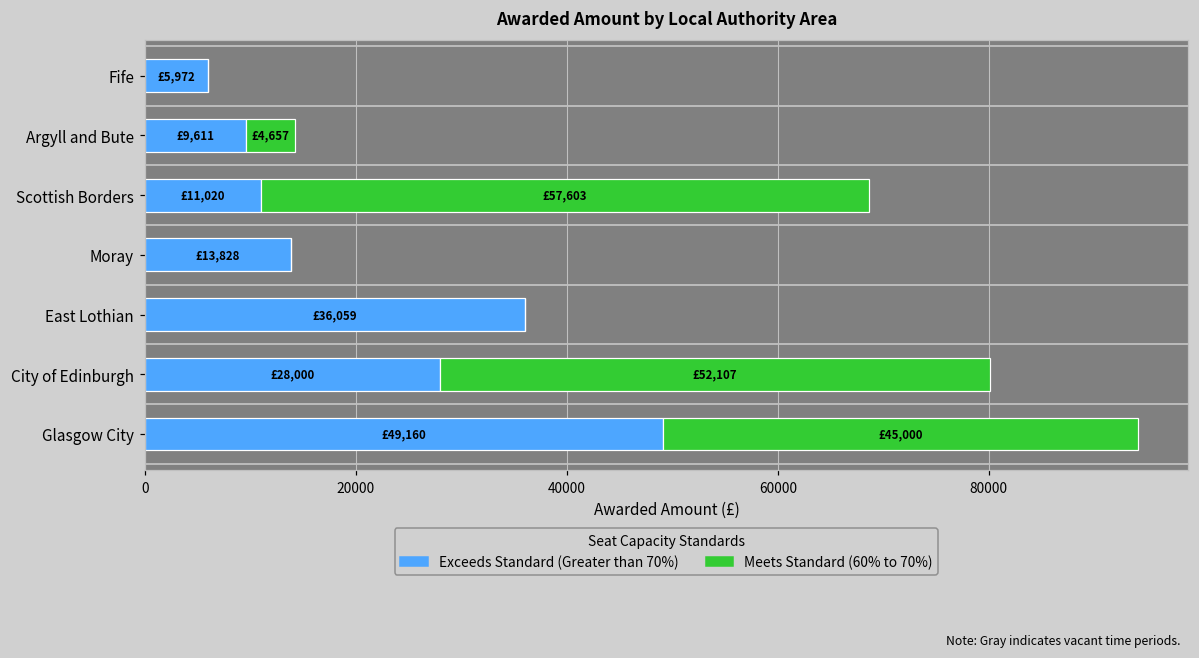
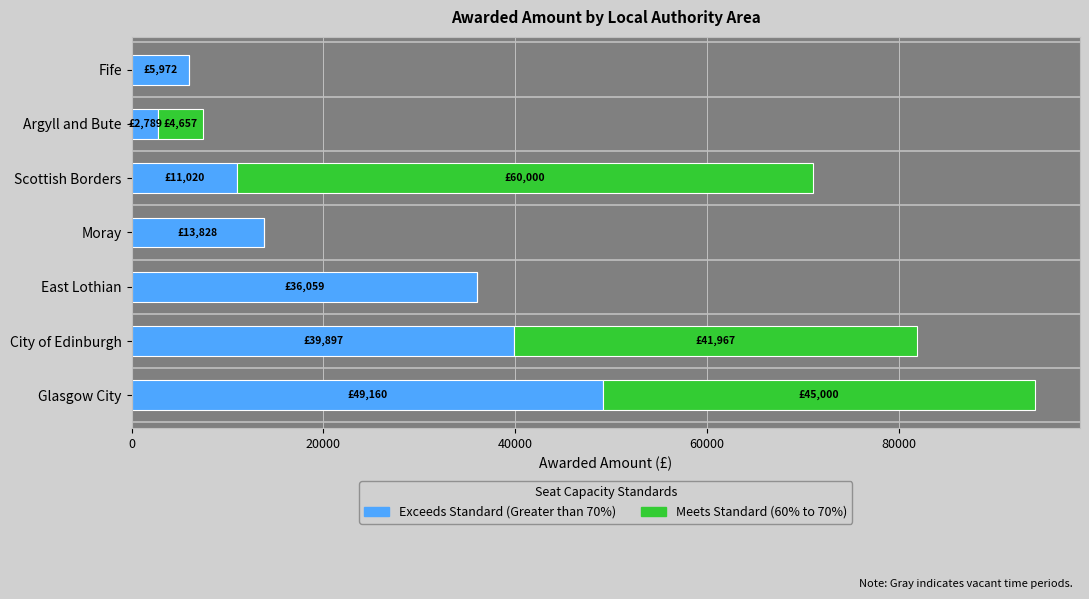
Exceeds Standard (Greater than 70%), Argyll and Bute: £9,611 -> £2,789
Meets Standard (60% to 70%), Scottish Borders: £57,603 -> £60,000
Exceeds Standard (Greater than 70%), City of Edinburgh: £28,000 -> £39,897
Meets Standard (60% to 70%), City of Edinburgh: £52,107 -> £41,967
